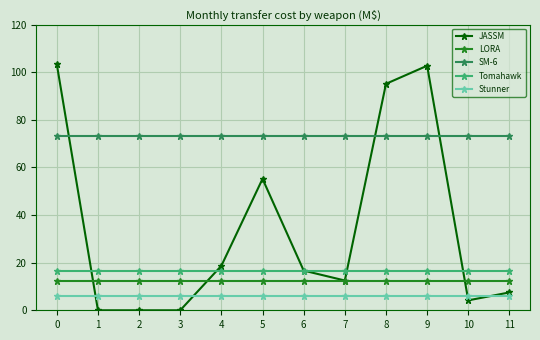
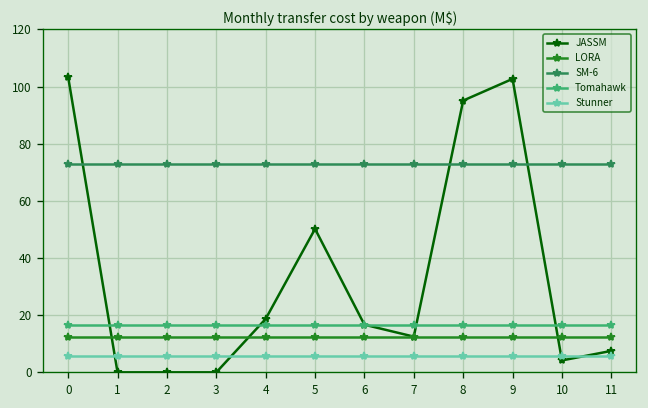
JASSM, 5: 55 -> 50
